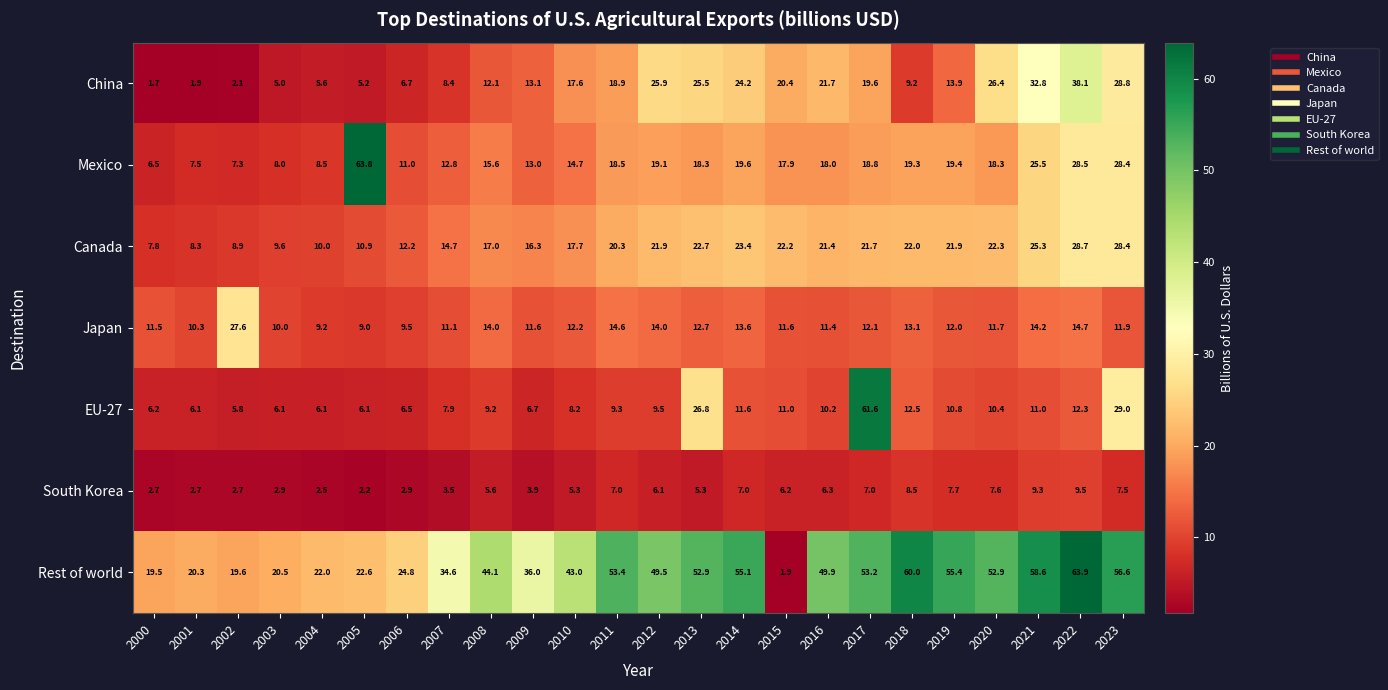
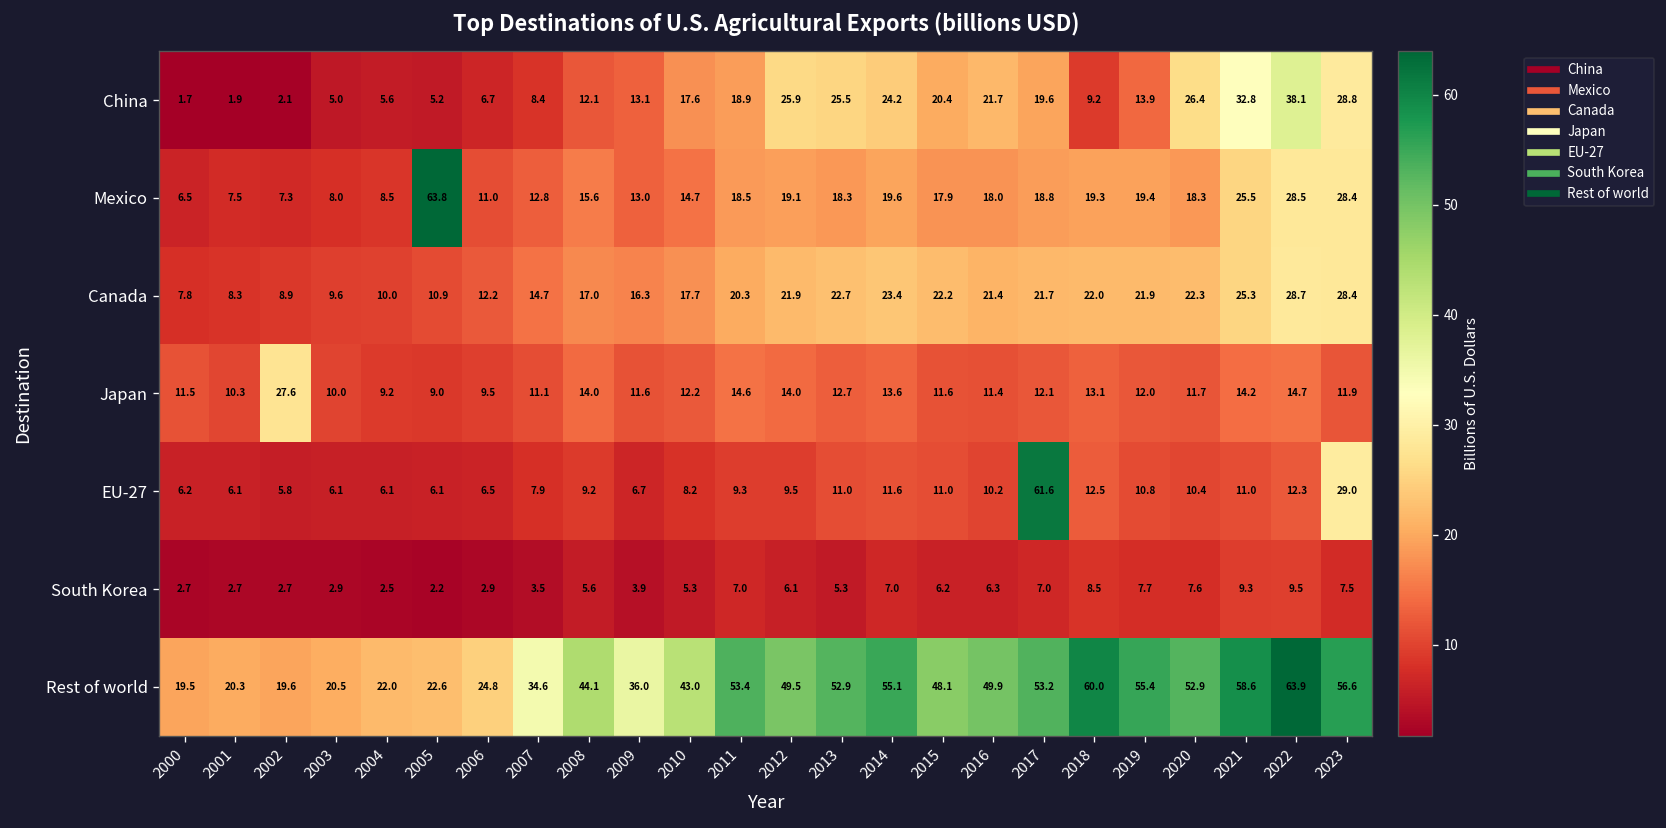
EU-27, 2013: 26.8 -> 11.0
Rest of world, 2015: 1.9 -> 48.1
